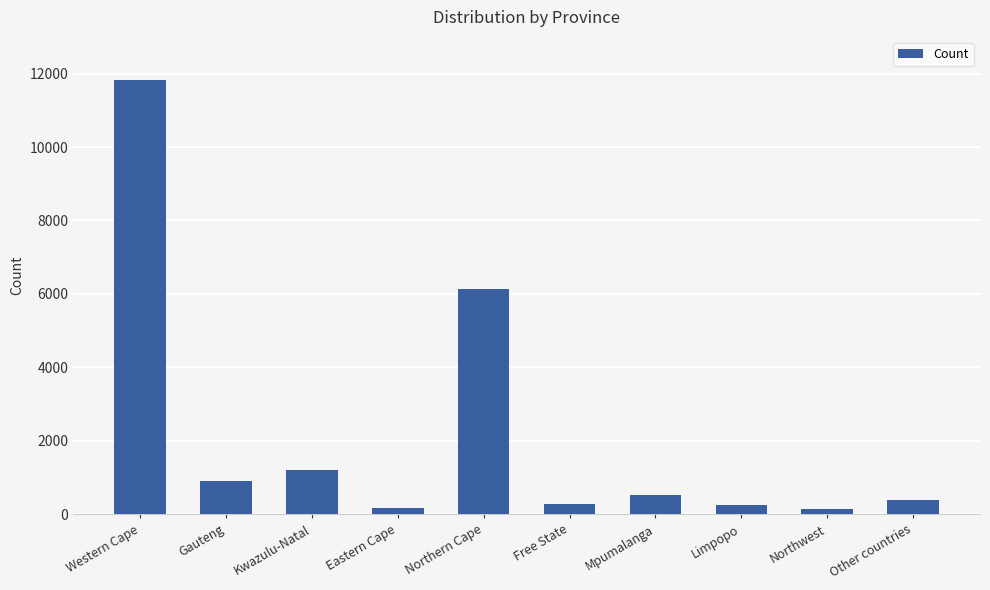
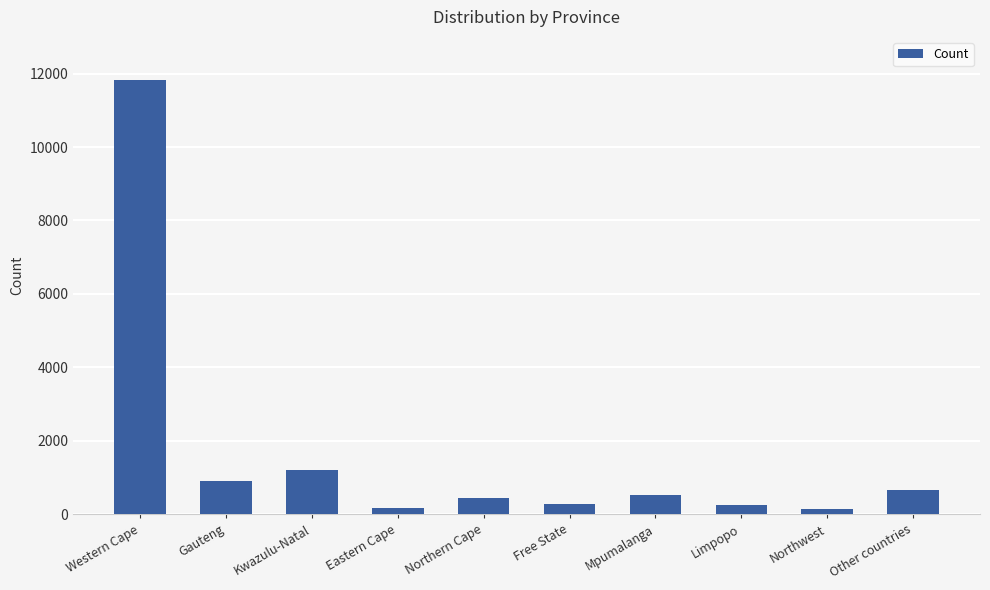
Northern Cape: 6100 -> 400
Other countries: 400 -> 600
